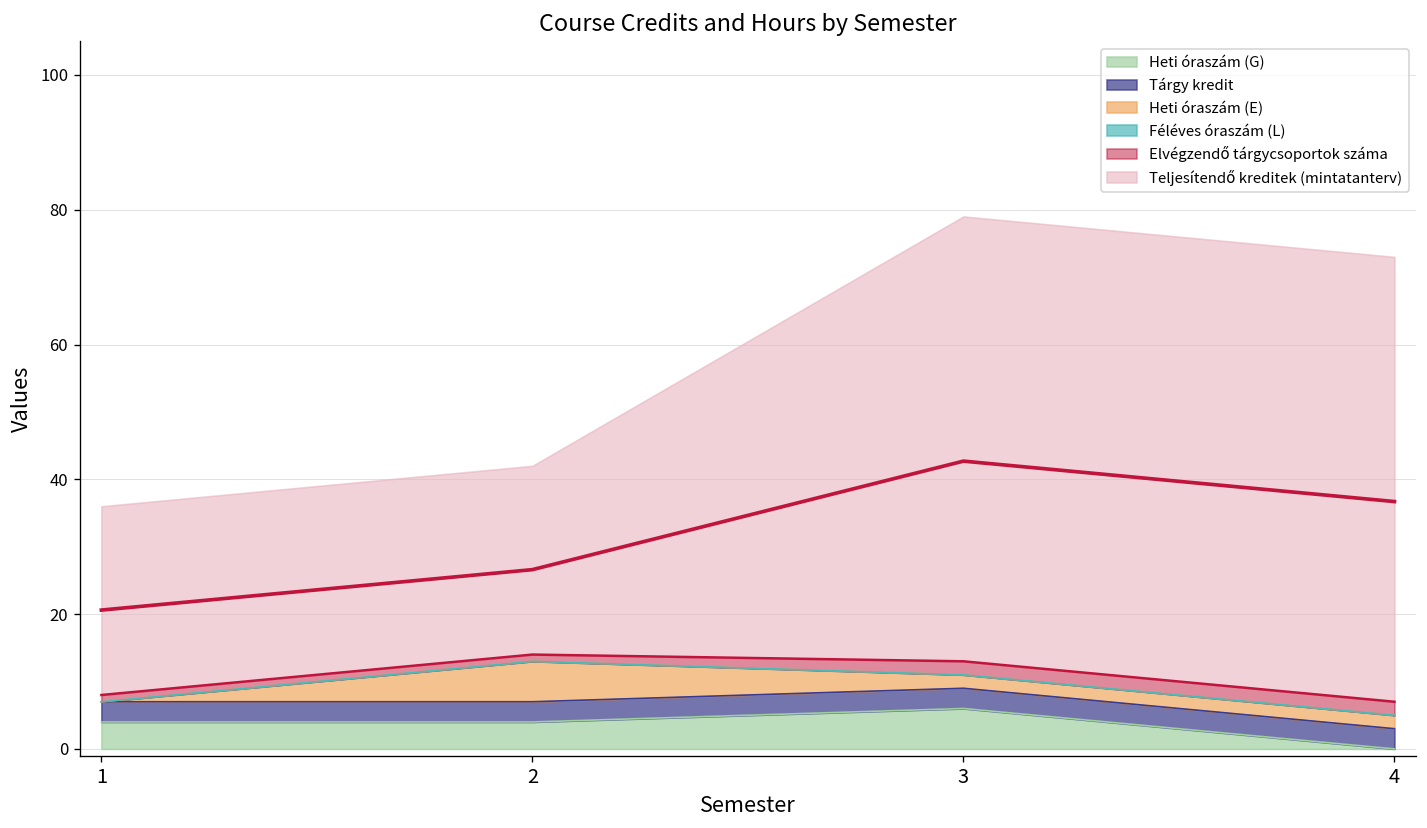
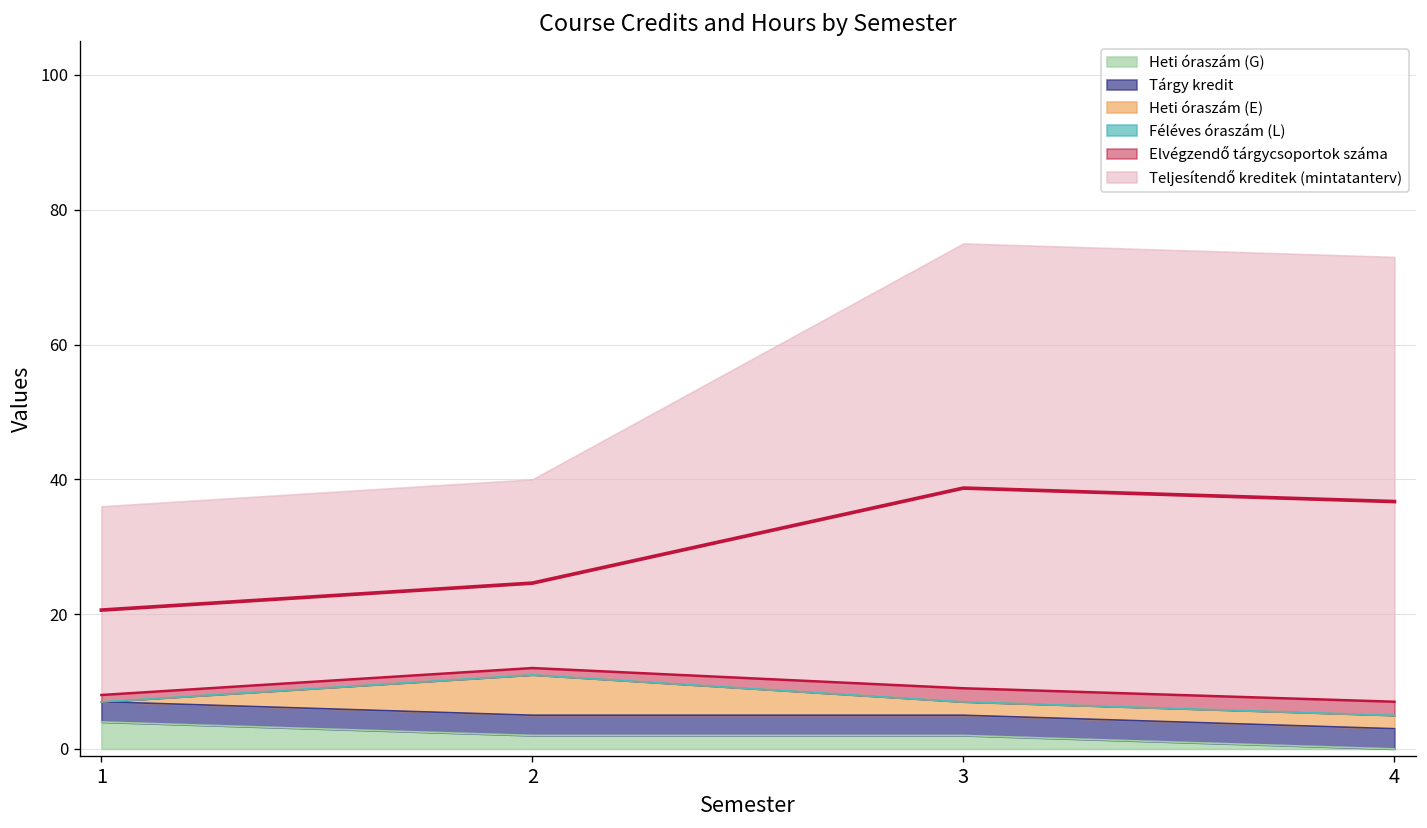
Heti óraszám (G), 2: 4 -> 2
Heti óraszám (G), 3: 6 -> 2
